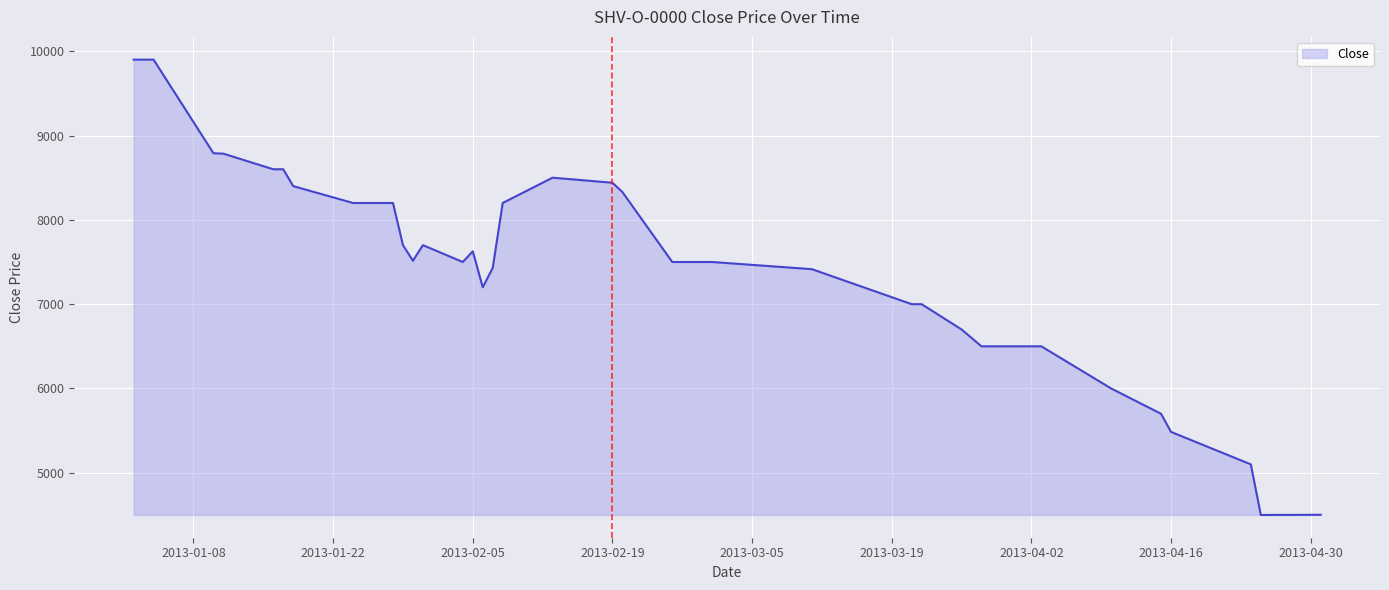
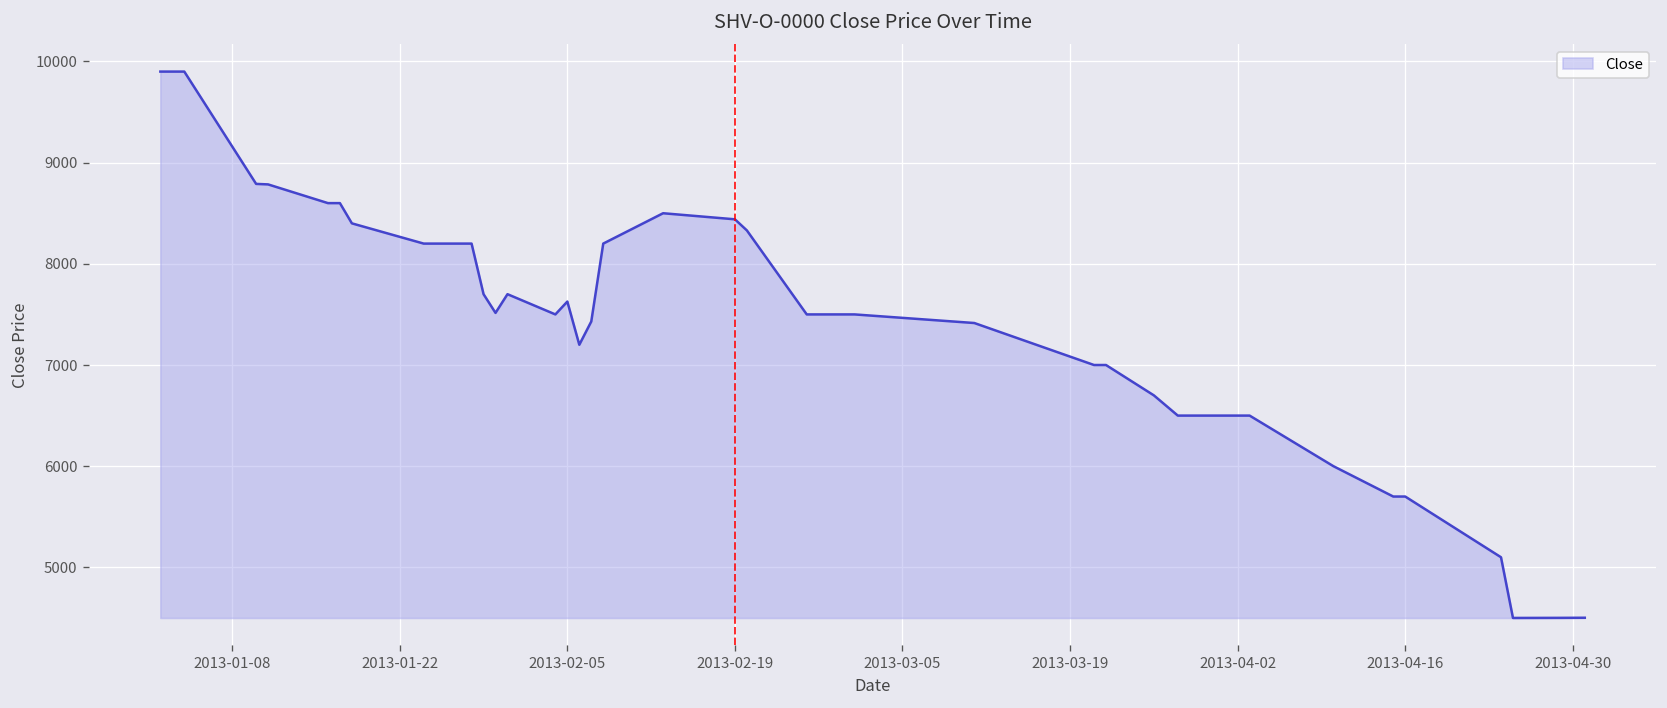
2013-04-16: 5500 -> 5700
